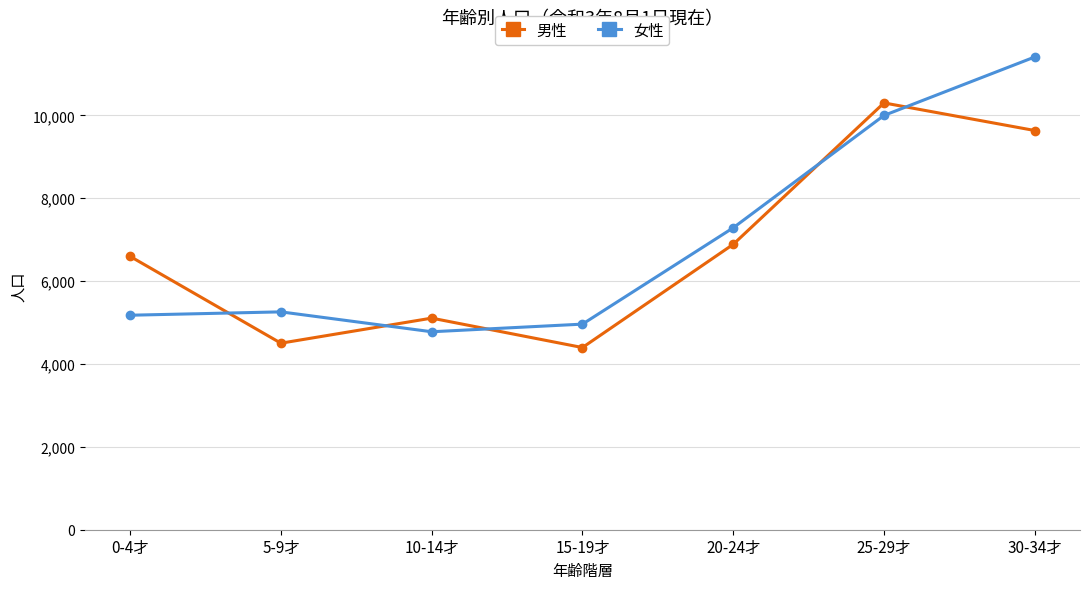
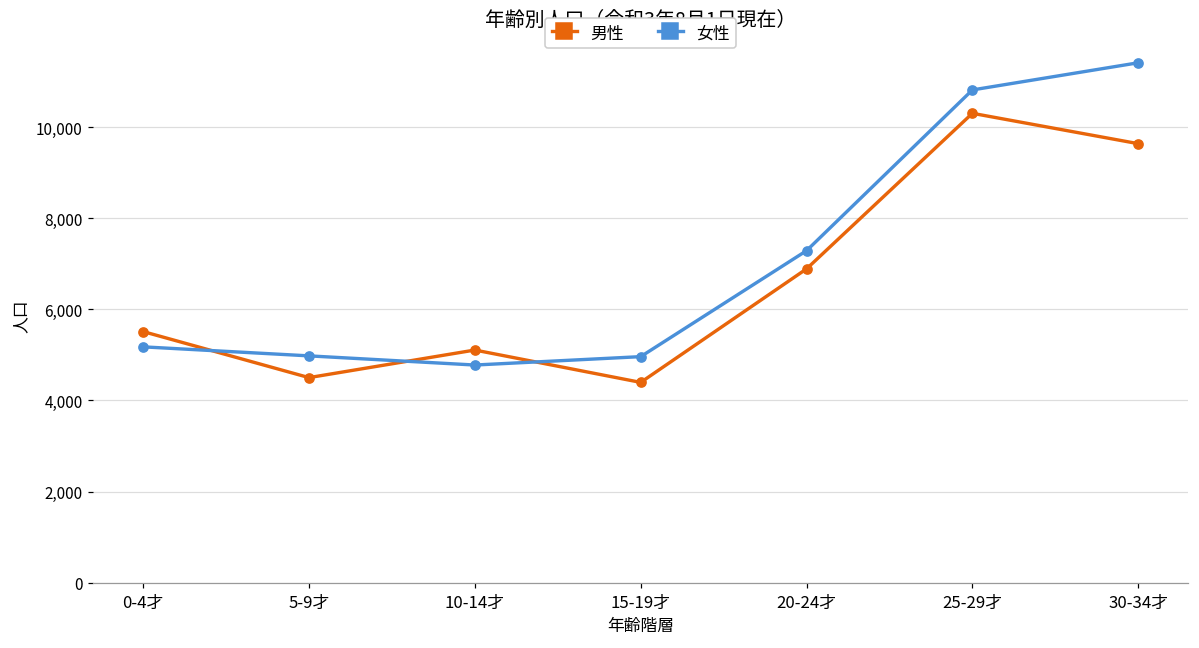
男性, 0-4才: 6,600 -> 5,500
女性, 5-9才: 5,300 -> 5,000
女性, 25-29才: 10,000 -> 10,800
